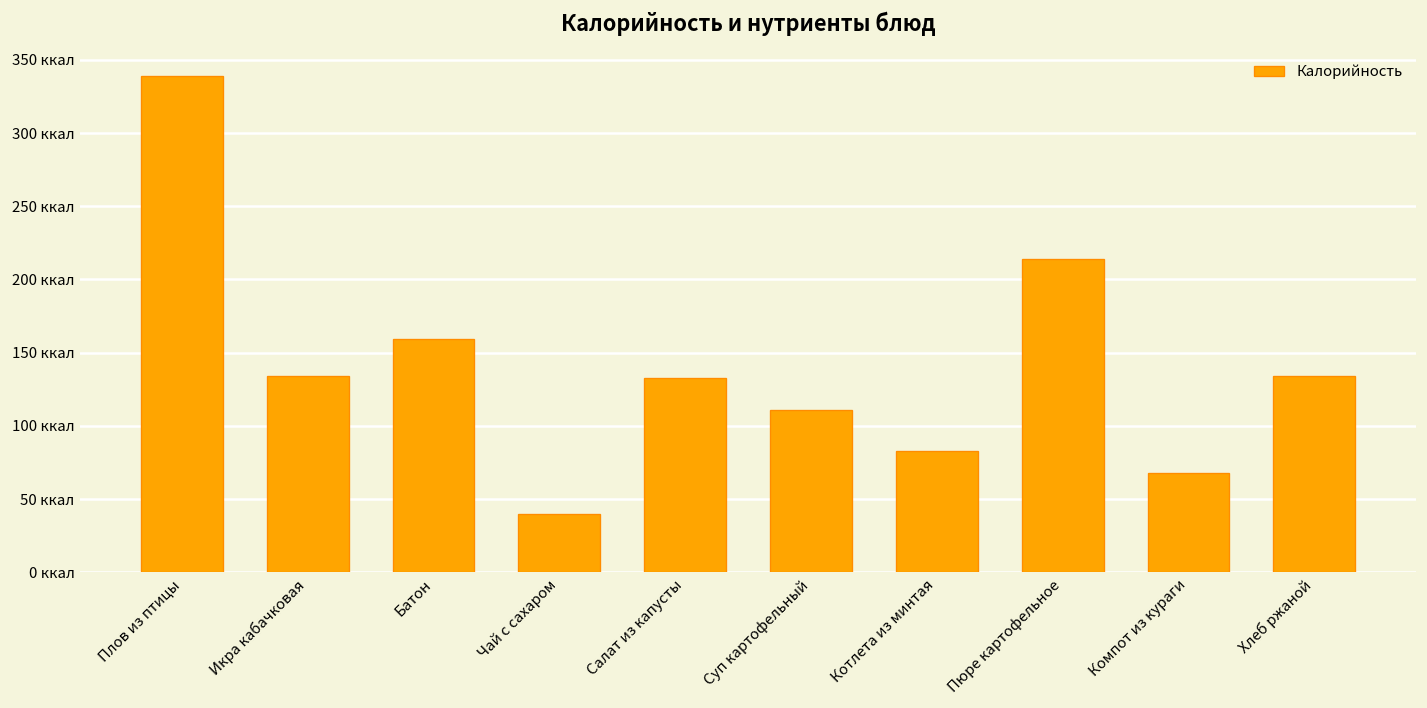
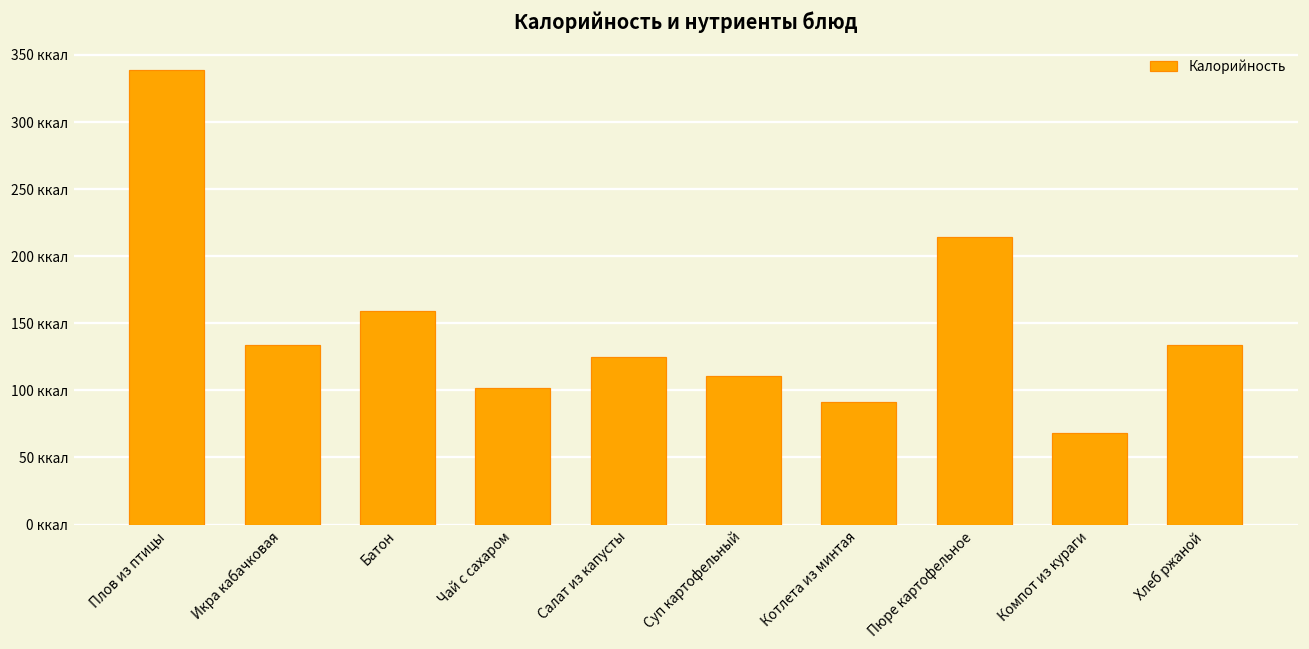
Чай с сахаром: 40 ккал -> 102 ккал
Салат из капусты: 133 ккал -> 125 ккал
Котлета из минтая: 83 ккал -> 91 ккал
